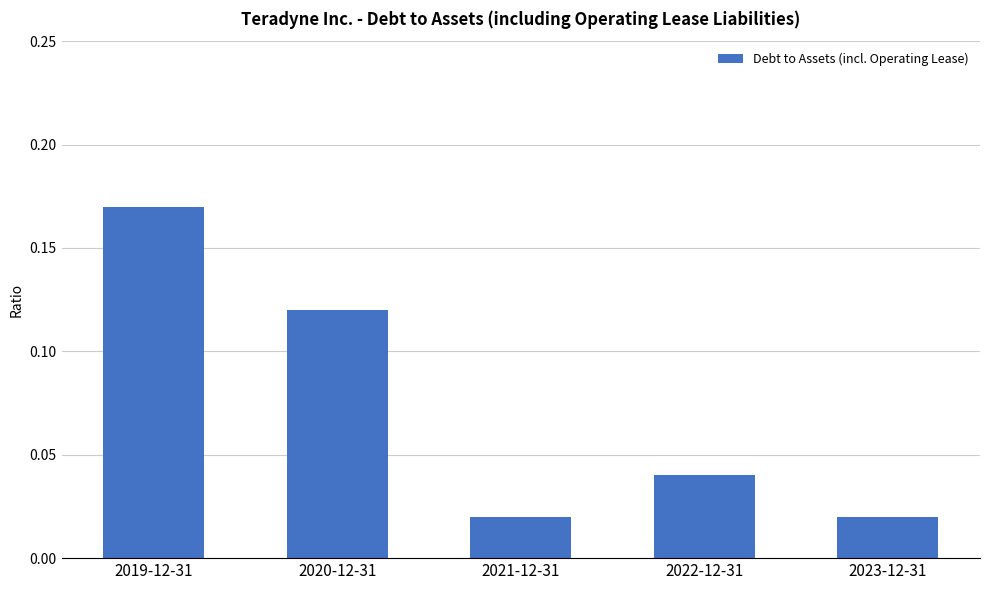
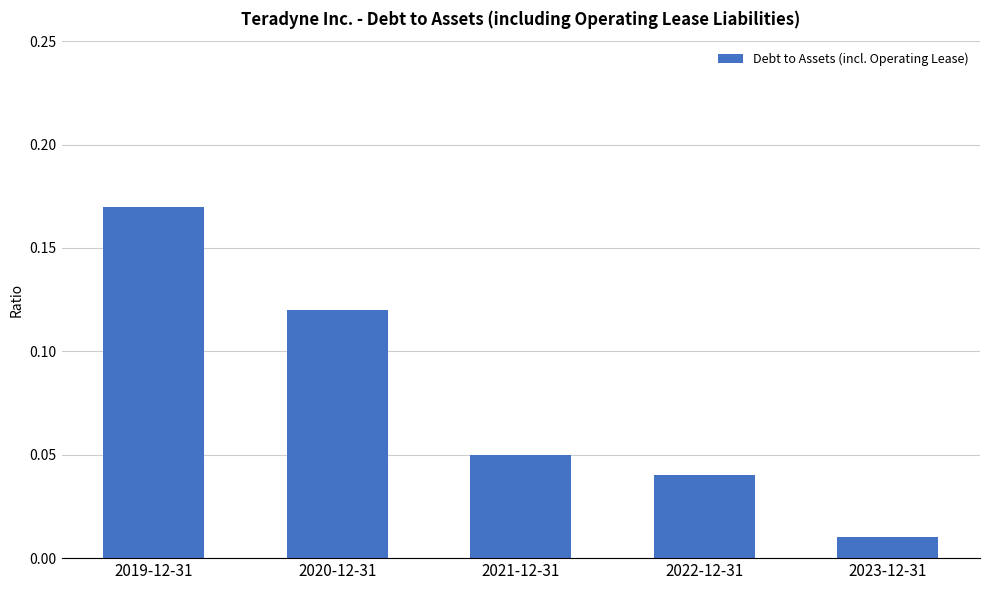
2021-12-31: 0.02 -> 0.05
2023-12-31: 0.02 -> 0.01
